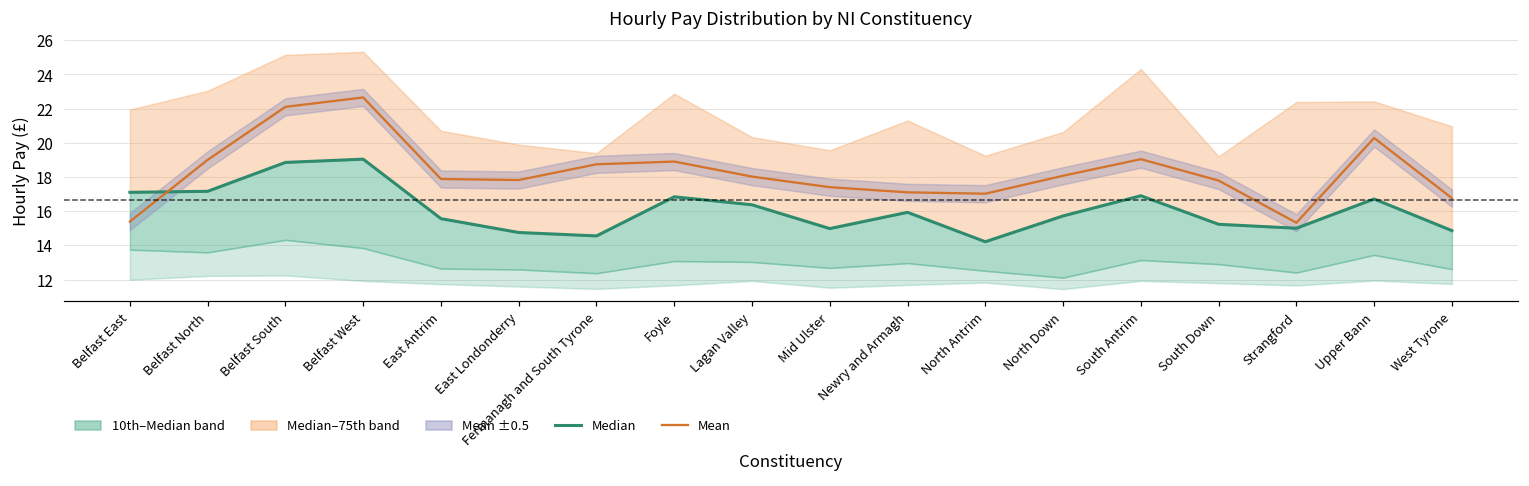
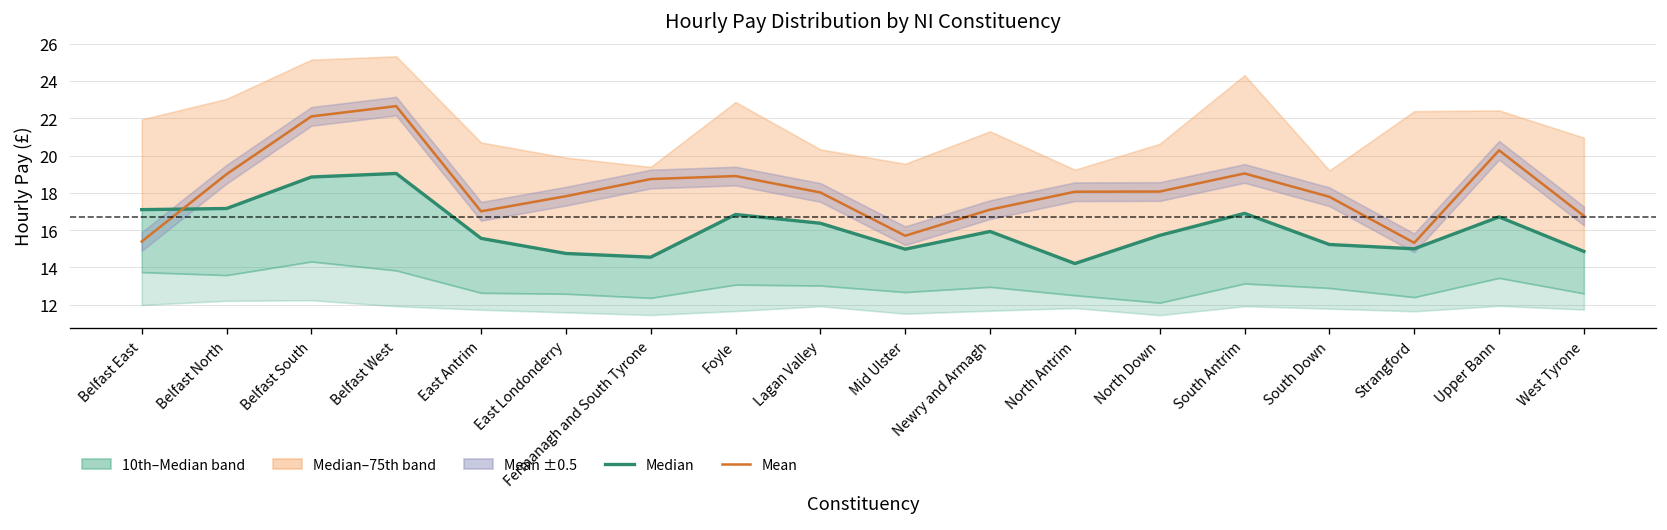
Mean, East Antrim: 17.9 -> 17.0
Mean, Mid Ulster: 17.4 -> 15.7
Mean, North Antrim: 17.0 -> 18.1
